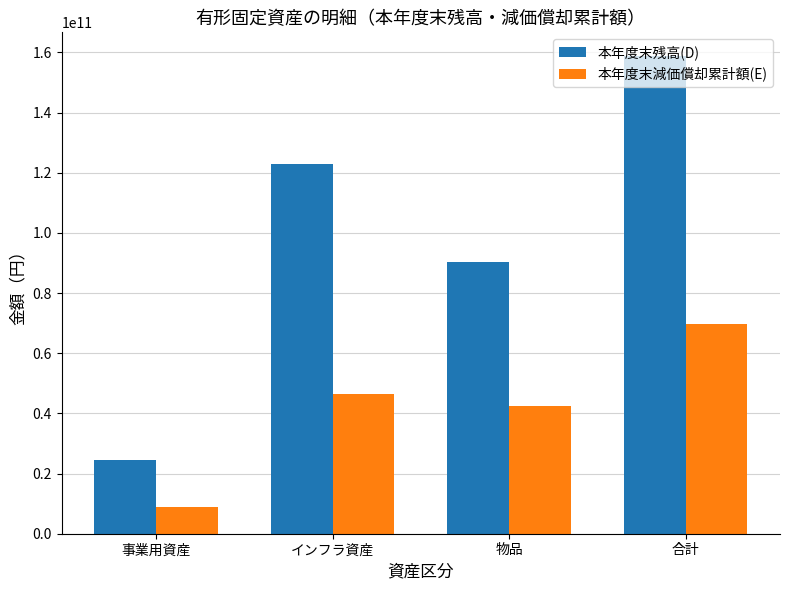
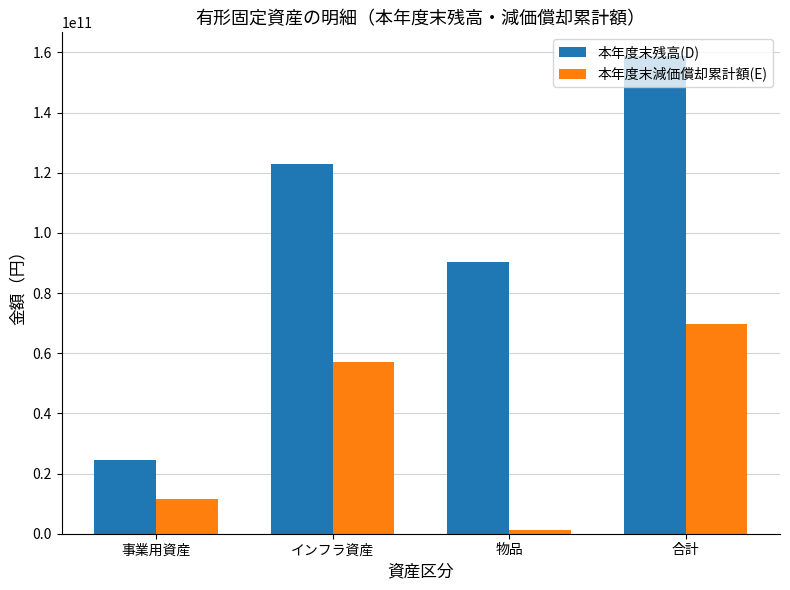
本年度末減価償却累計額(E), 事業用資産: 9000000000 -> 11000000000
本年度末減価償却累計額(E), インフラ資産: 46000000000 -> 57000000000
本年度末減価償却累計額(E), 物品: 43000000000 -> 1000000000
